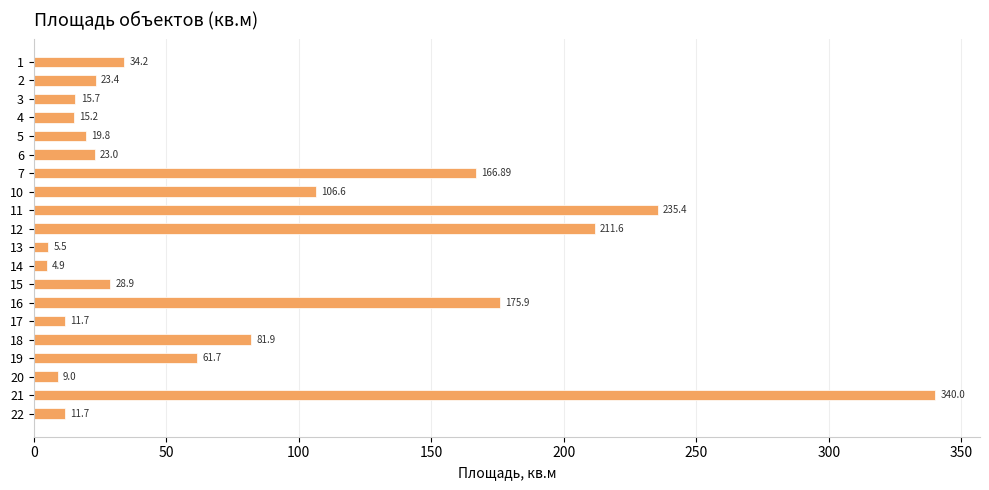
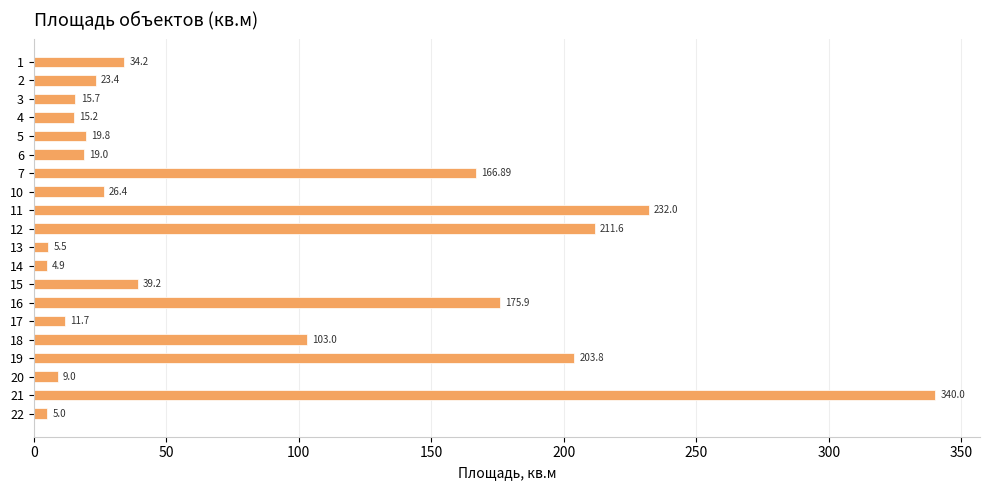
6: 23.0 -> 19.0
10: 106.6 -> 26.4
11: 235.4 -> 232.0
15: 28.9 -> 39.2
18: 81.9 -> 103.0
19: 61.7 -> 203.8
22: 11.7 -> 5.0
